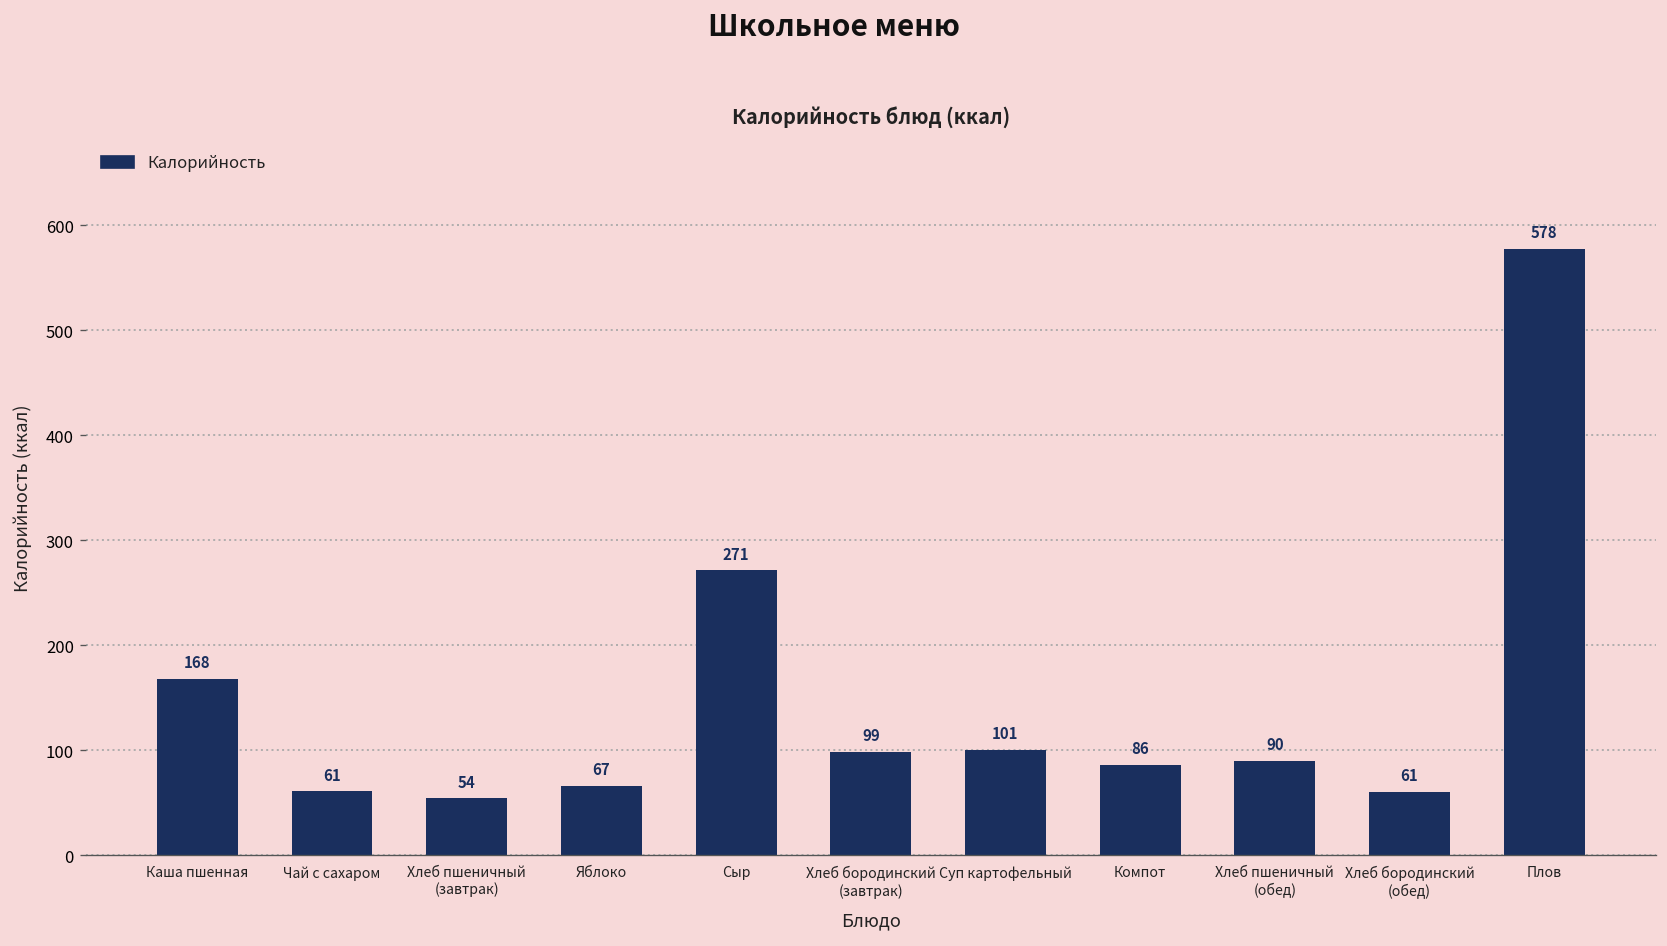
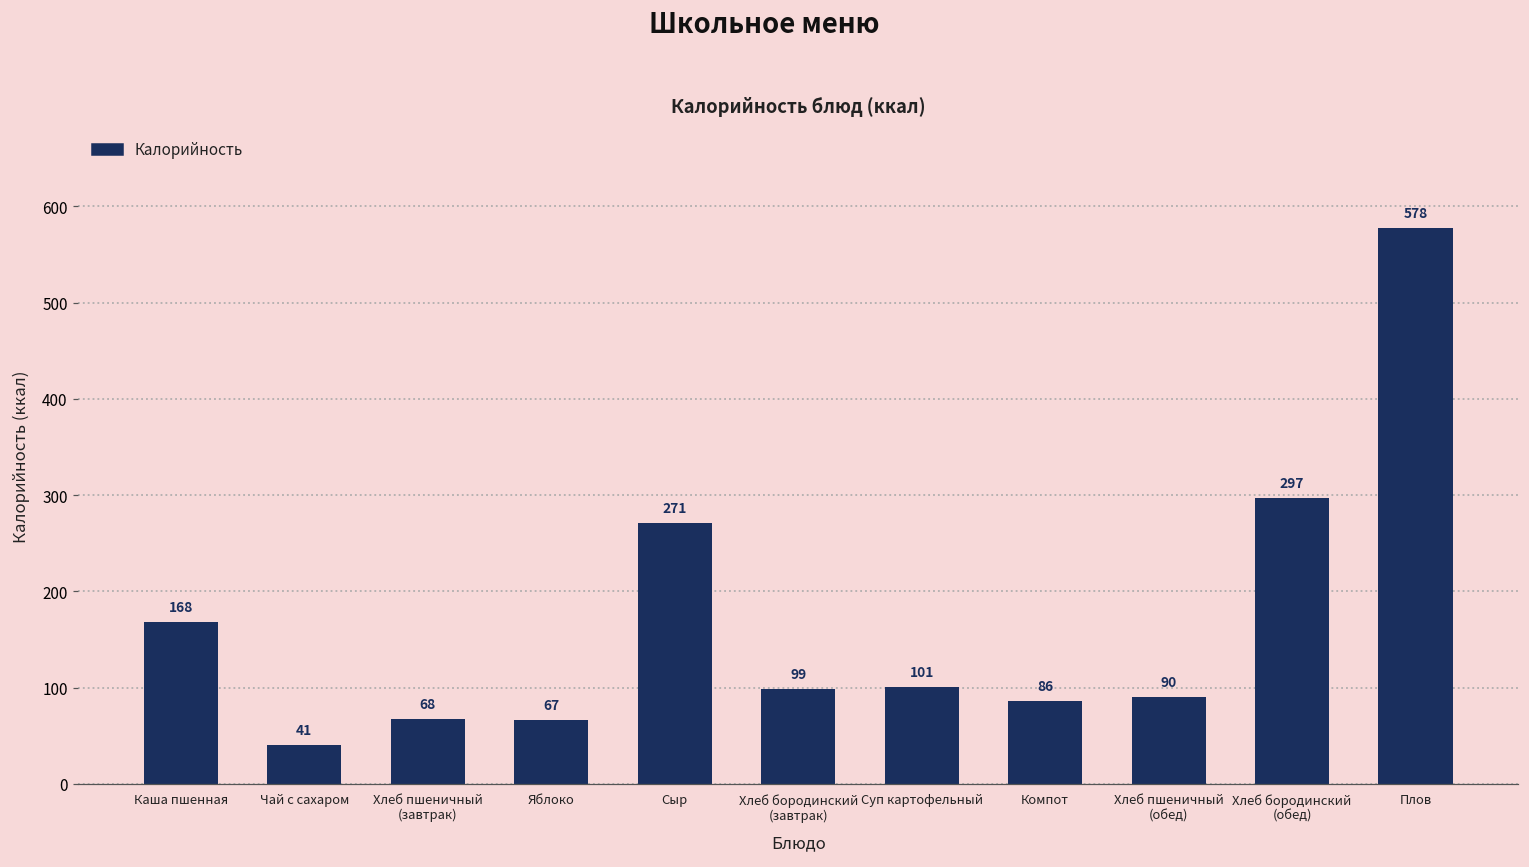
Чай с сахаром: 61 -> 41
Хлеб пшеничный (завтрак): 54 -> 68
Хлеб бородинский (обед): 61 -> 297
